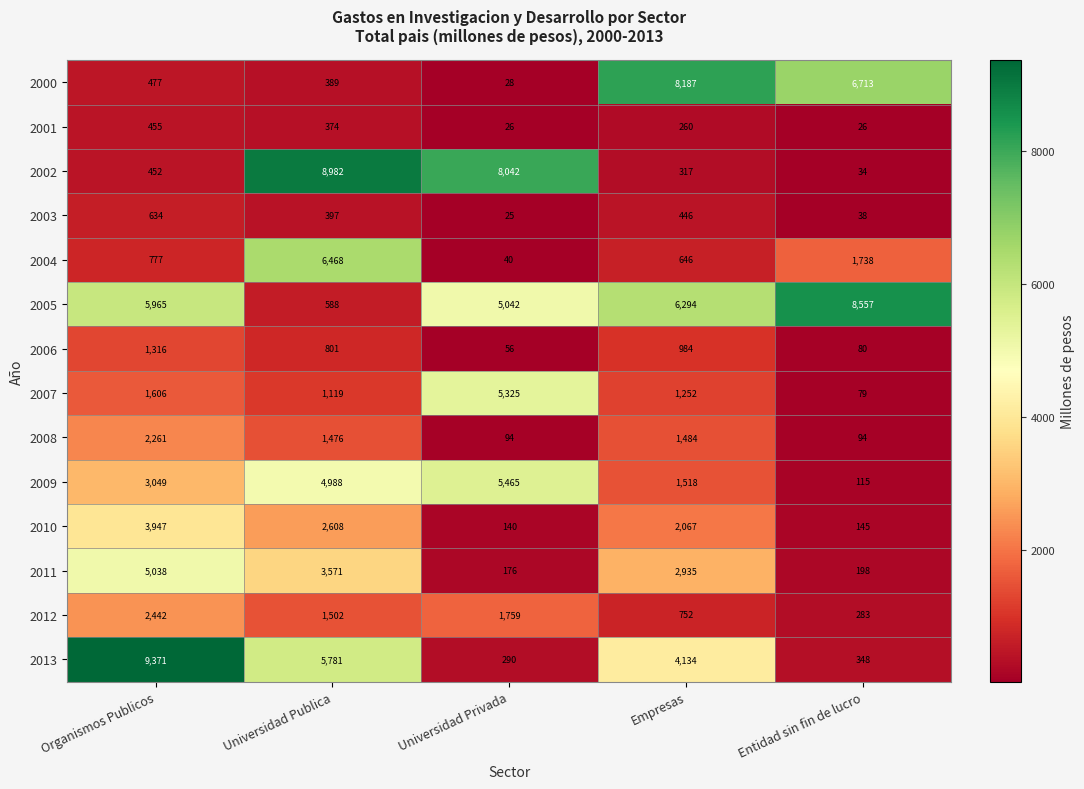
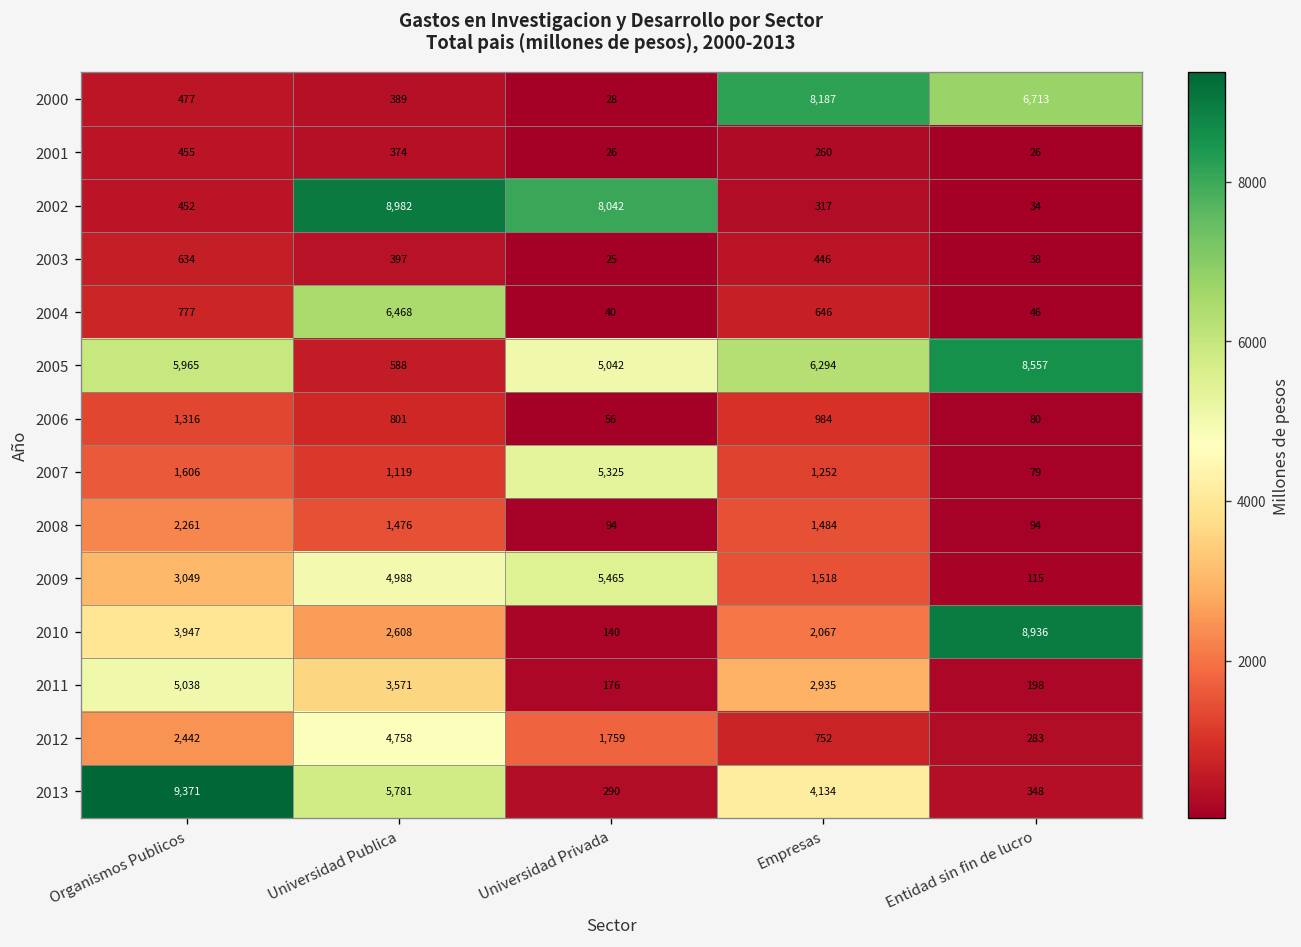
2004, Entidad sin fin de lucro: 1,738 -> 46
2010, Entidad sin fin de lucro: 145 -> 8,936
2012, Universidad Publica: 1,502 -> 4,758
